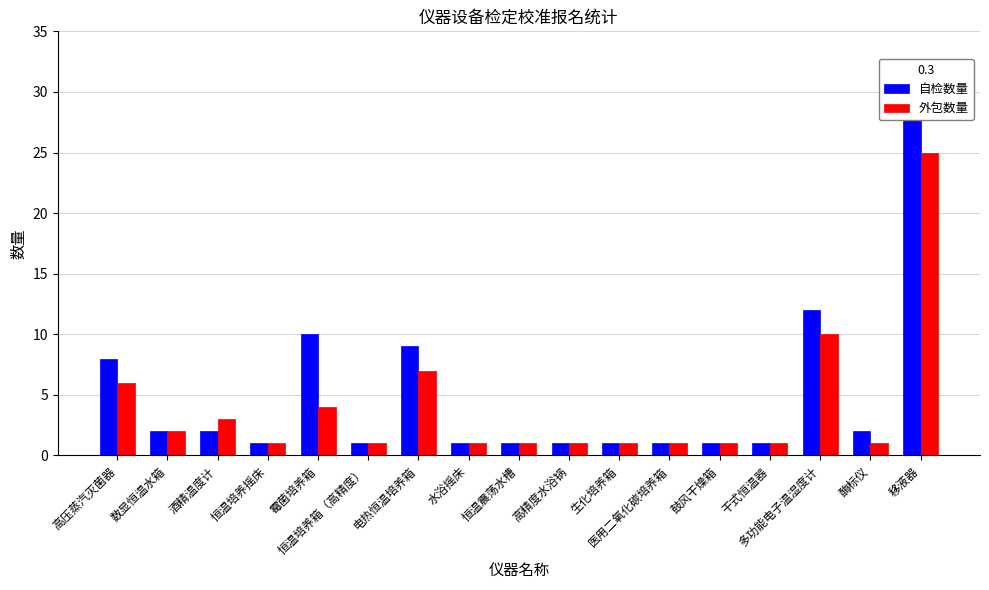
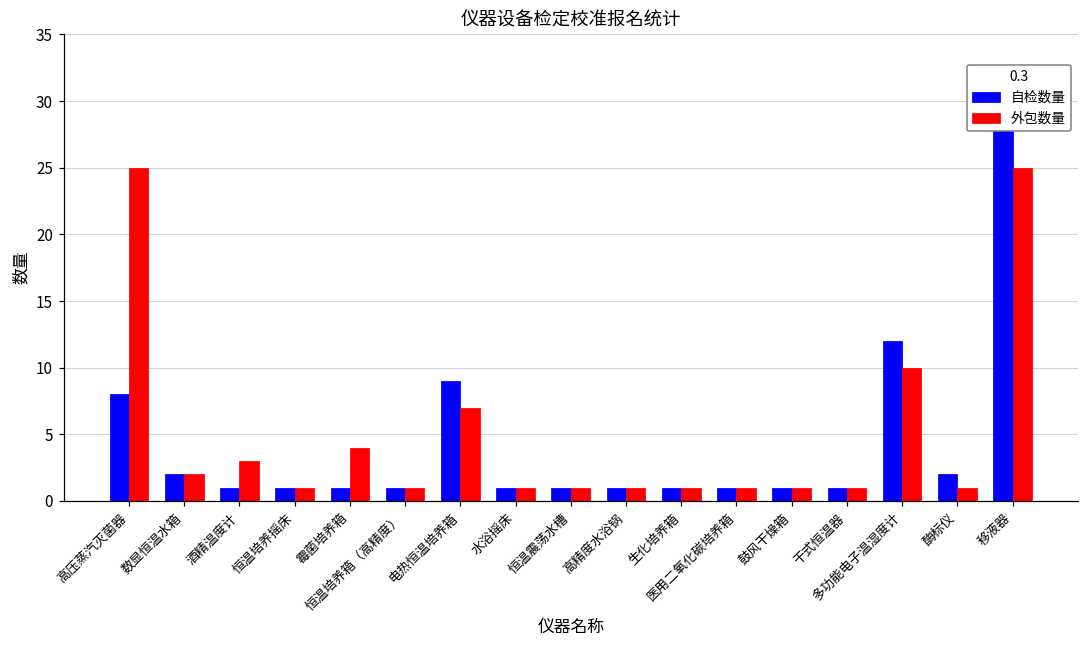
外包数量, 高压蒸汽灭菌器: 6 -> 25
自检数量, 酒精温度计: 2 -> 1
自检数量, 霉菌培养箱: 10 -> 1
